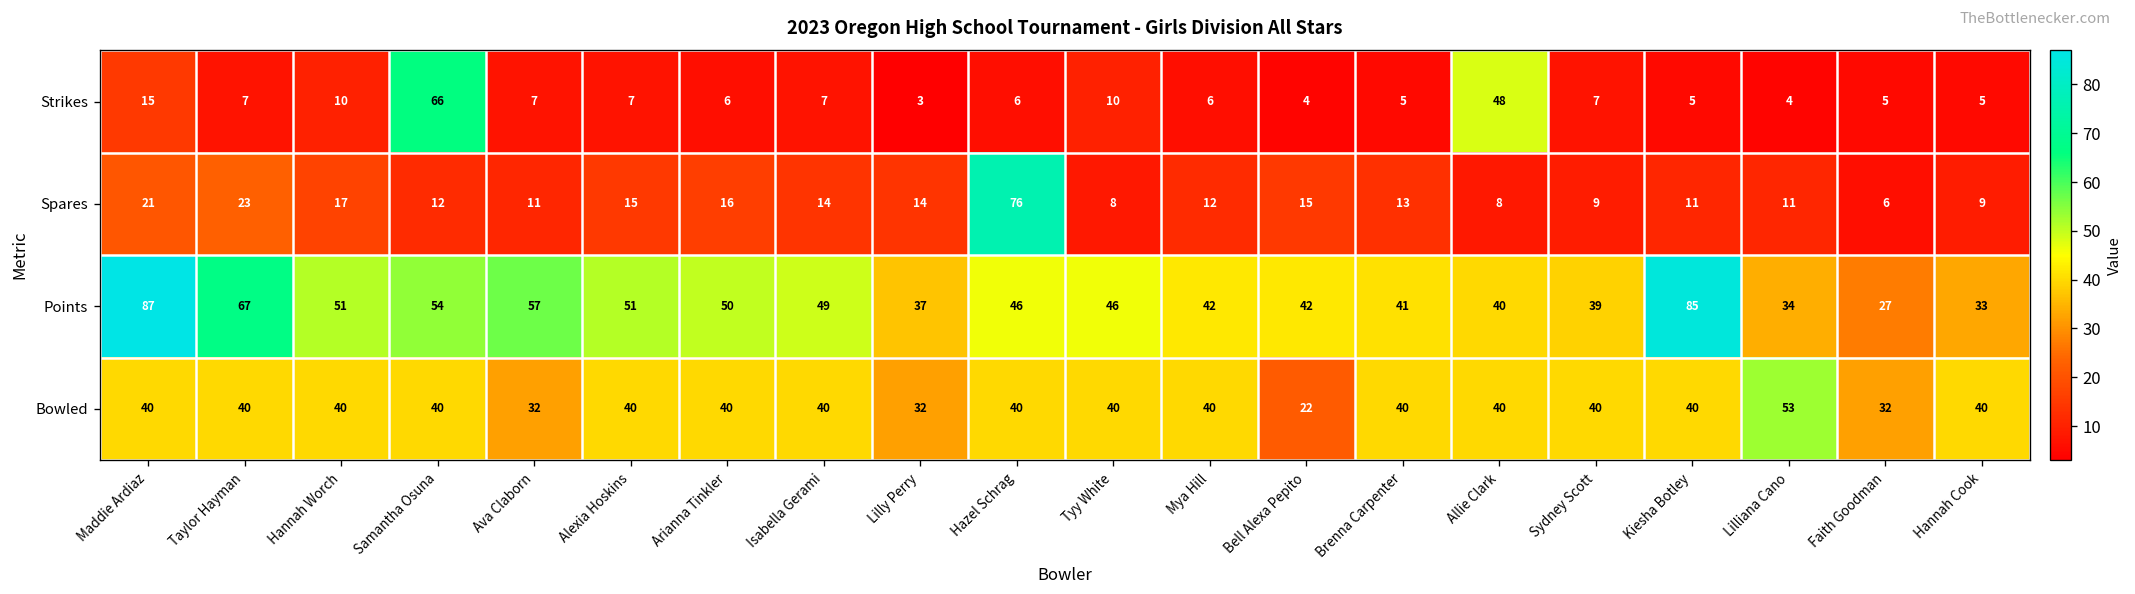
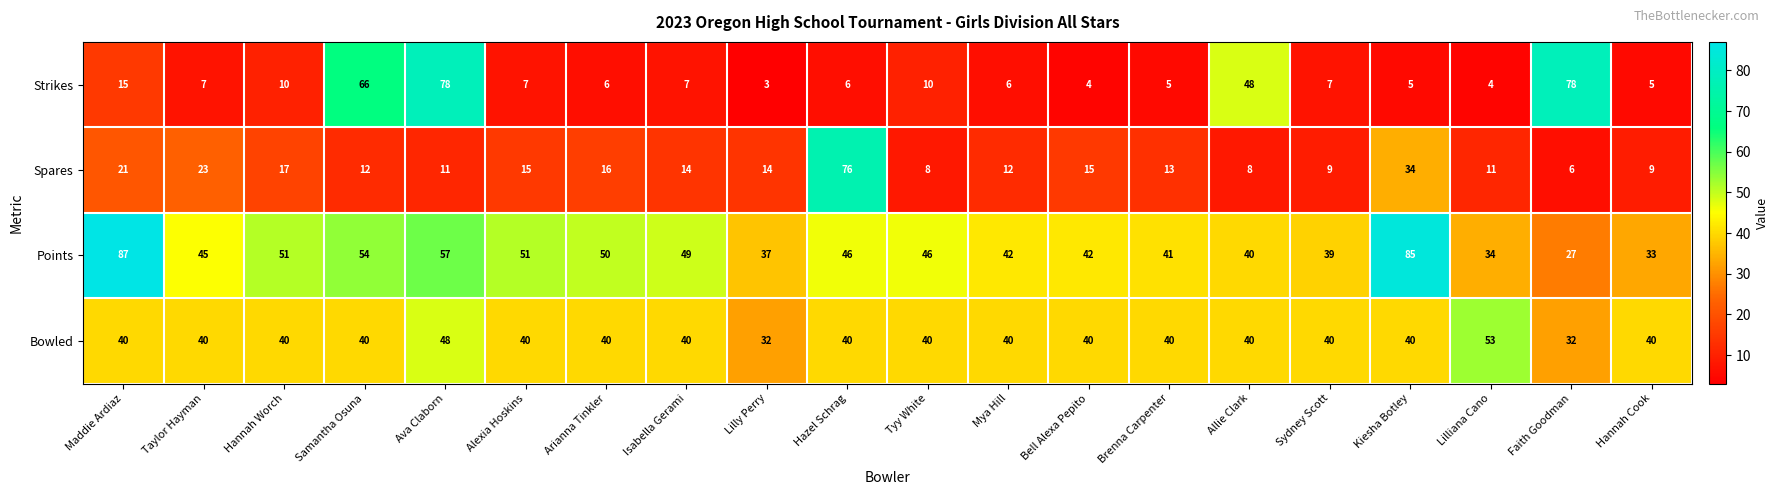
Strikes, Ava Claborn: 7 -> 78
Strikes, Faith Goodman: 5 -> 78
Spares, Kiesha Botley: 11 -> 34
Points, Taylor Hayman: 67 -> 45
Bowled, Ava Claborn: 32 -> 48
Bowled, Bell Alexa Pepito: 22 -> 40
